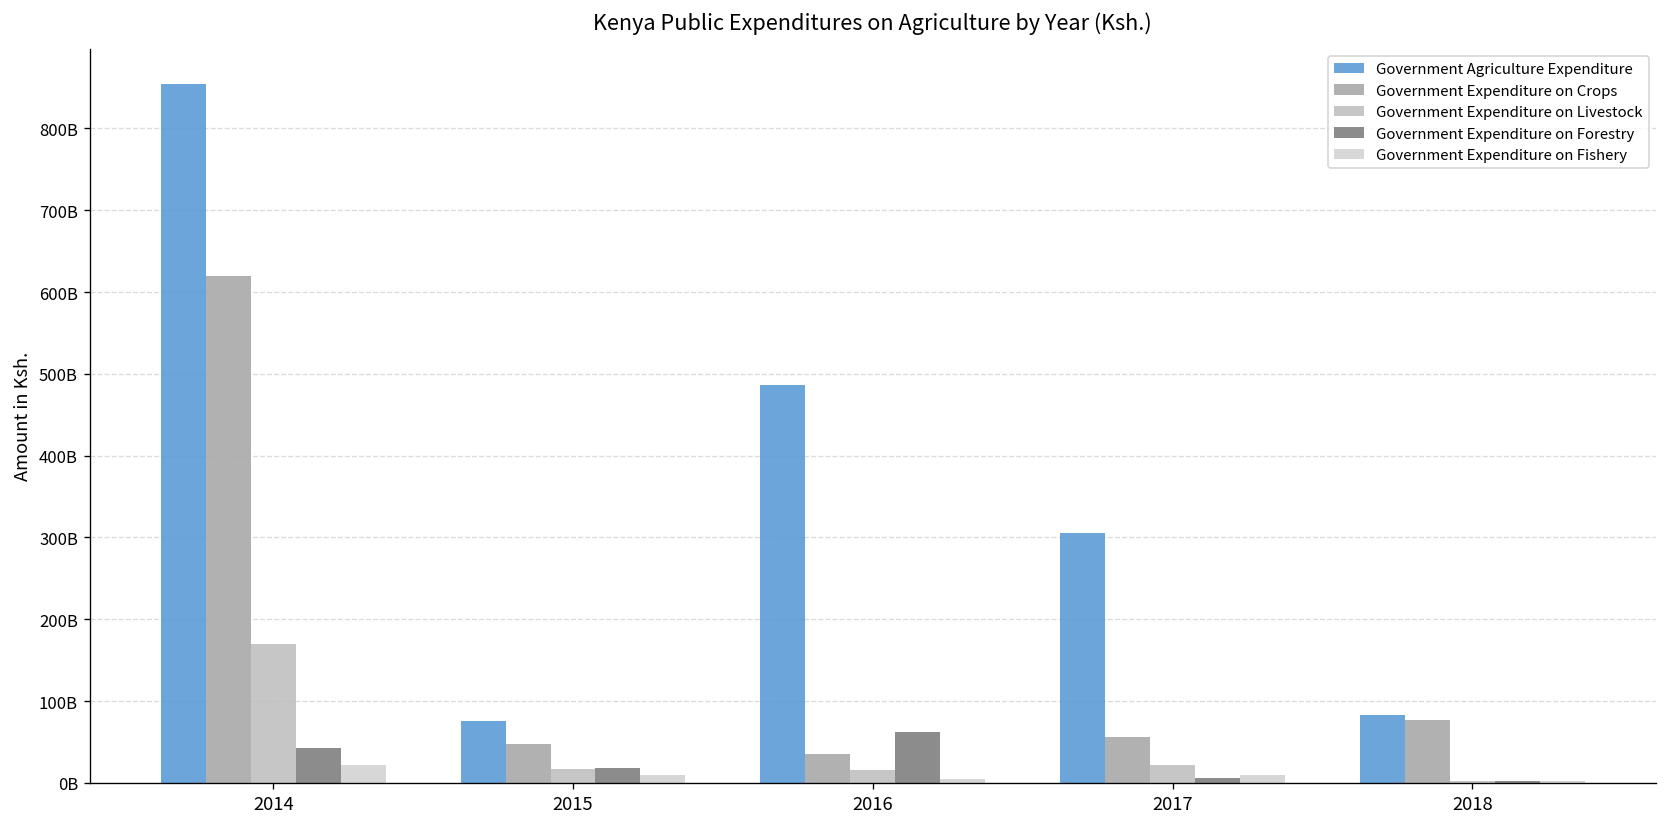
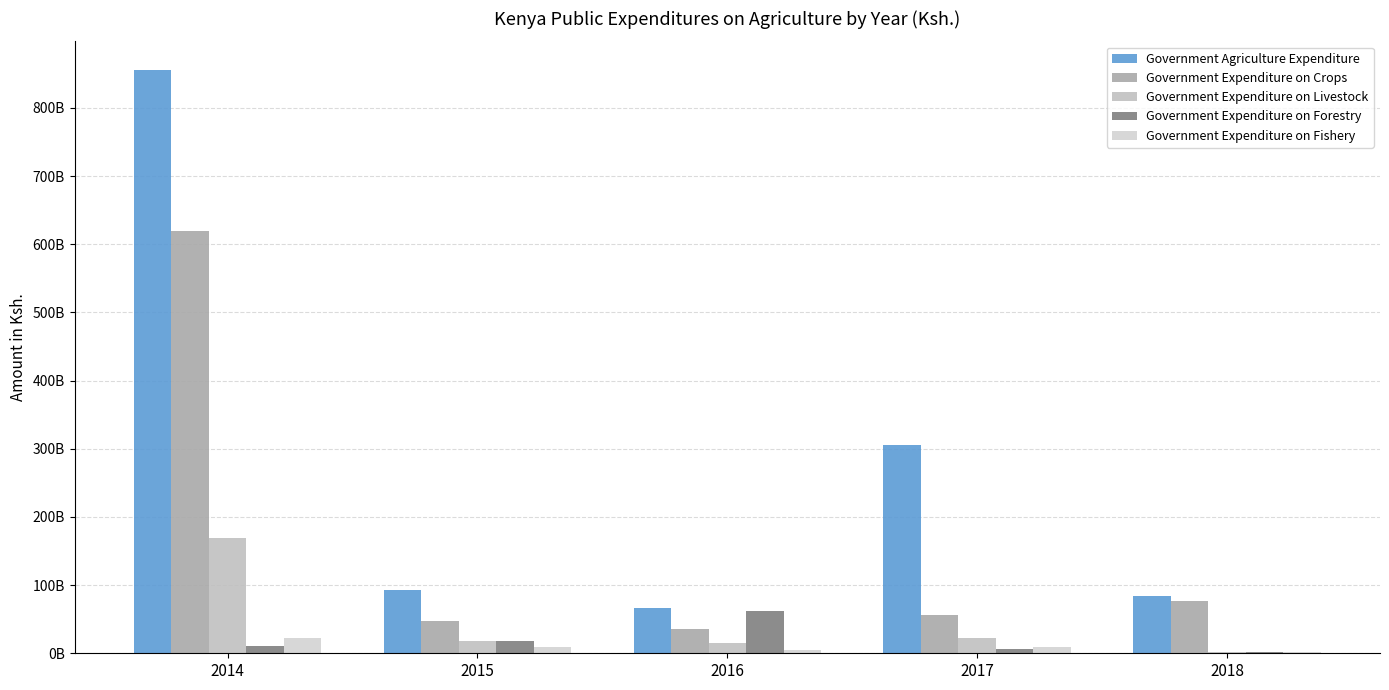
Government Expenditure on Forestry, 2014: 40000000000 -> 10000000000
Government Agriculture Expenditure, 2015: 80000000000 -> 90000000000
Government Agriculture Expenditure, 2016: 490000000000 -> 70000000000
